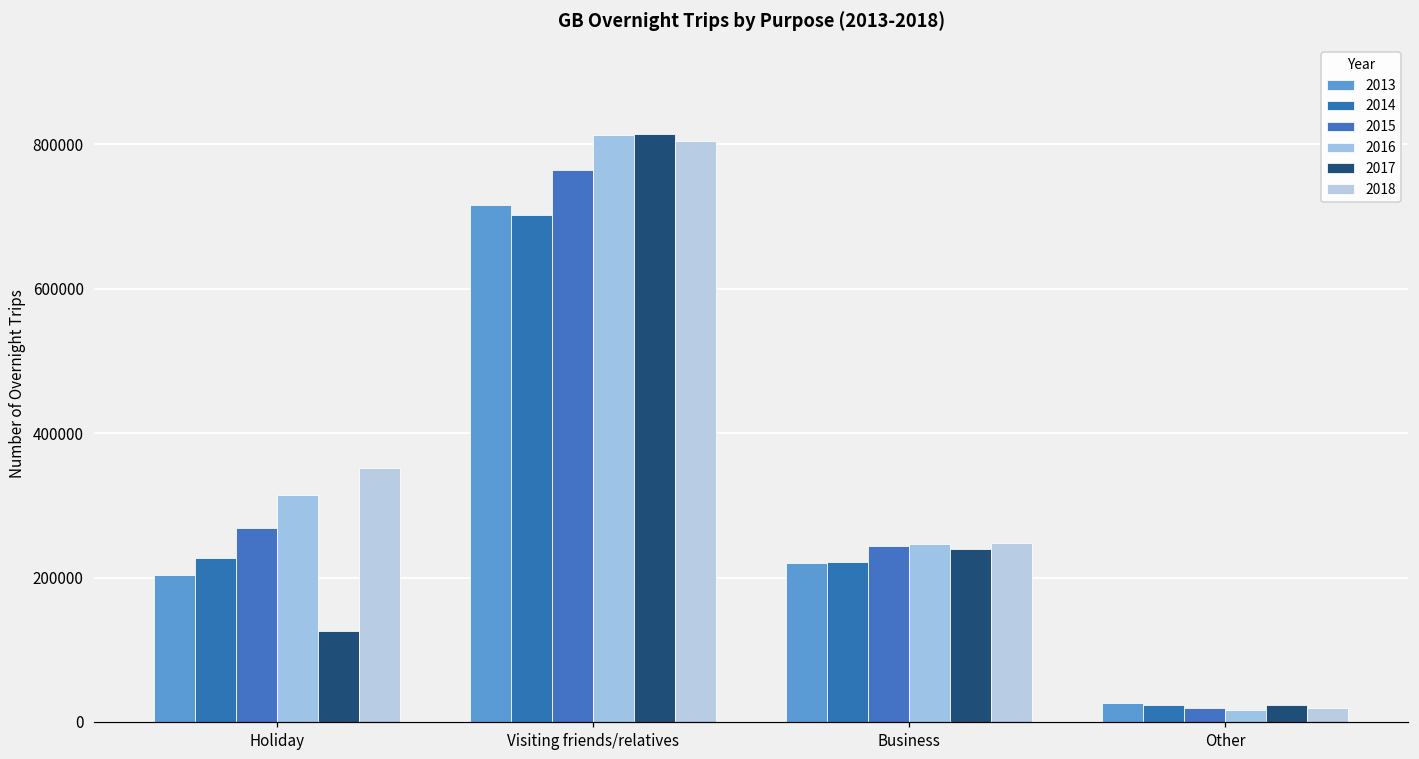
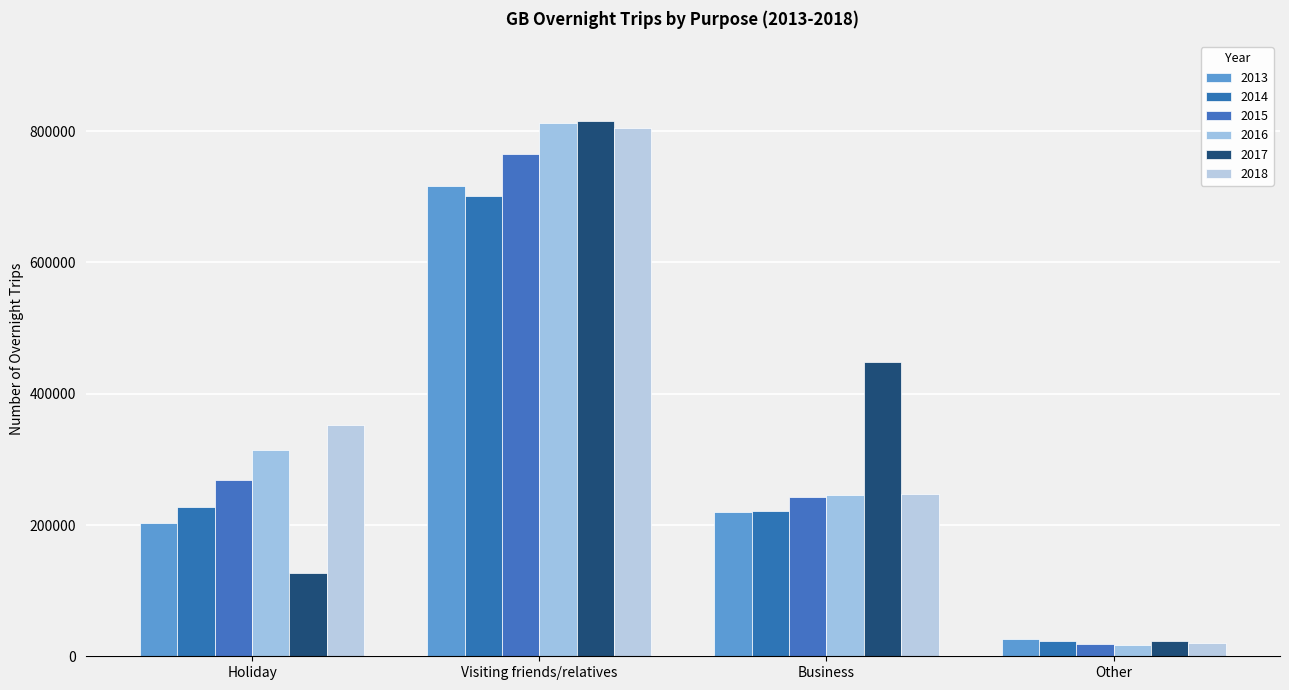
2017, Business: 240000 -> 450000
